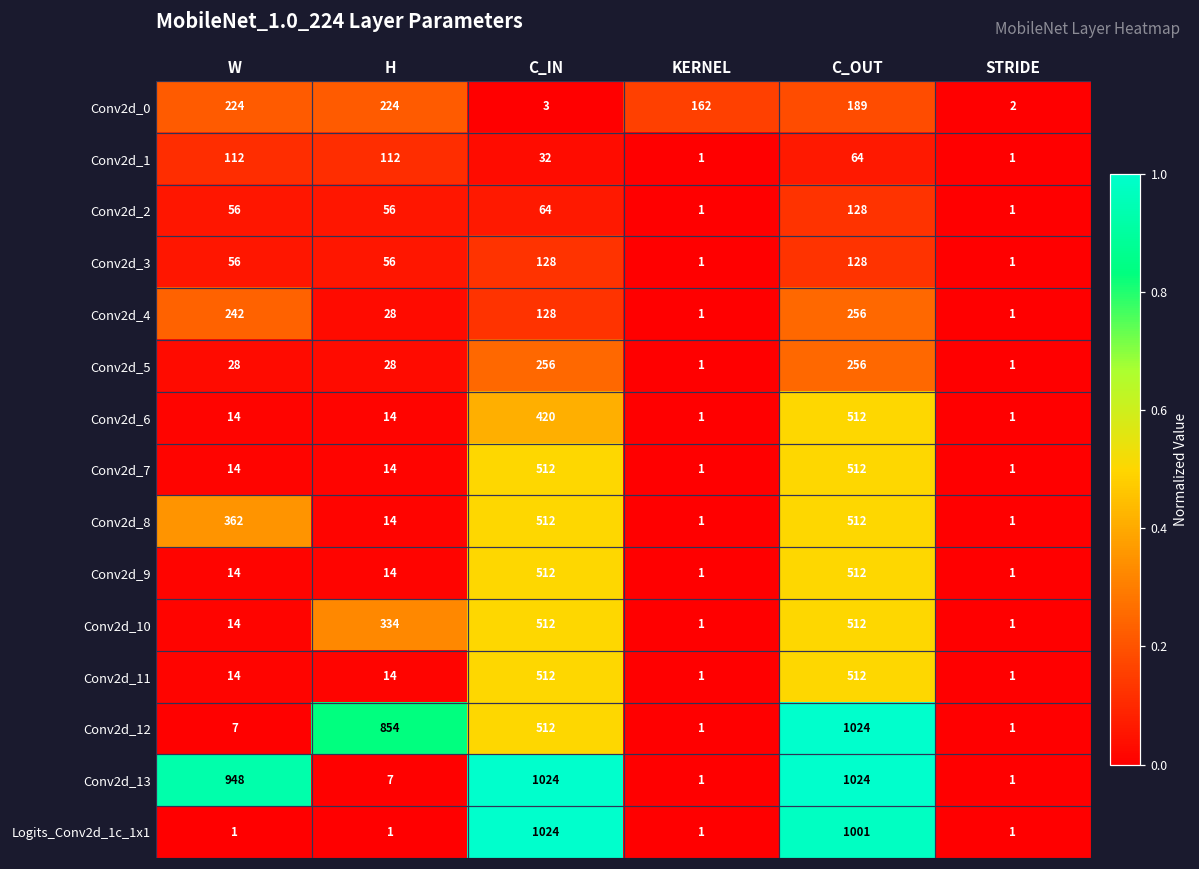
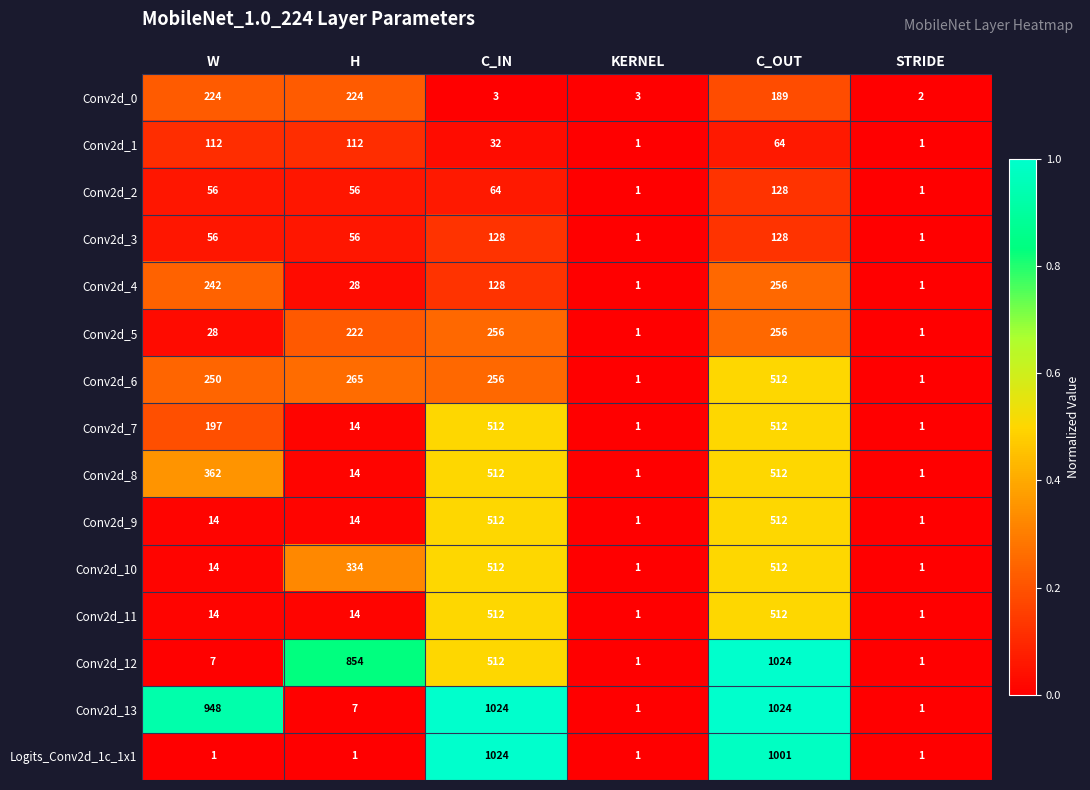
Conv2d_0, KERNEL: 162 -> 3
Conv2d_5, H: 28 -> 222
Conv2d_6, W: 14 -> 250
Conv2d_6, H: 14 -> 265
Conv2d_6, C_IN: 420 -> 256
Conv2d_7, W: 14 -> 197
